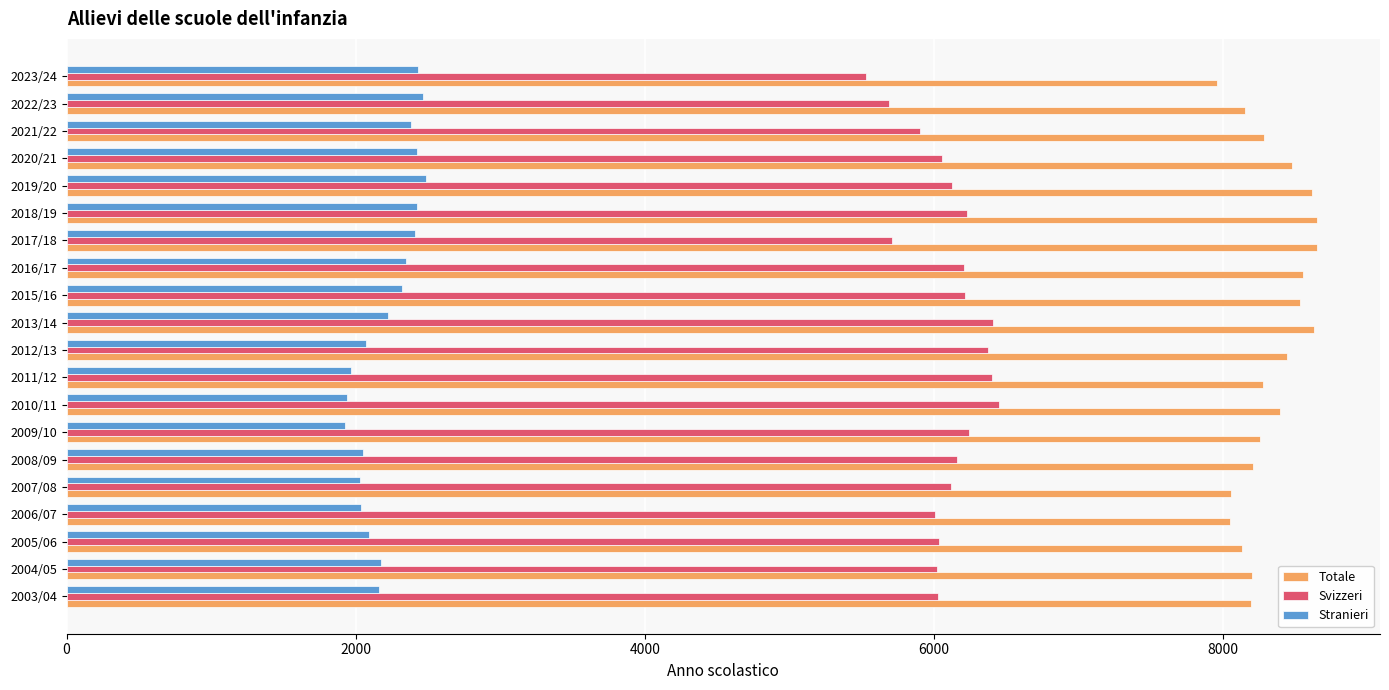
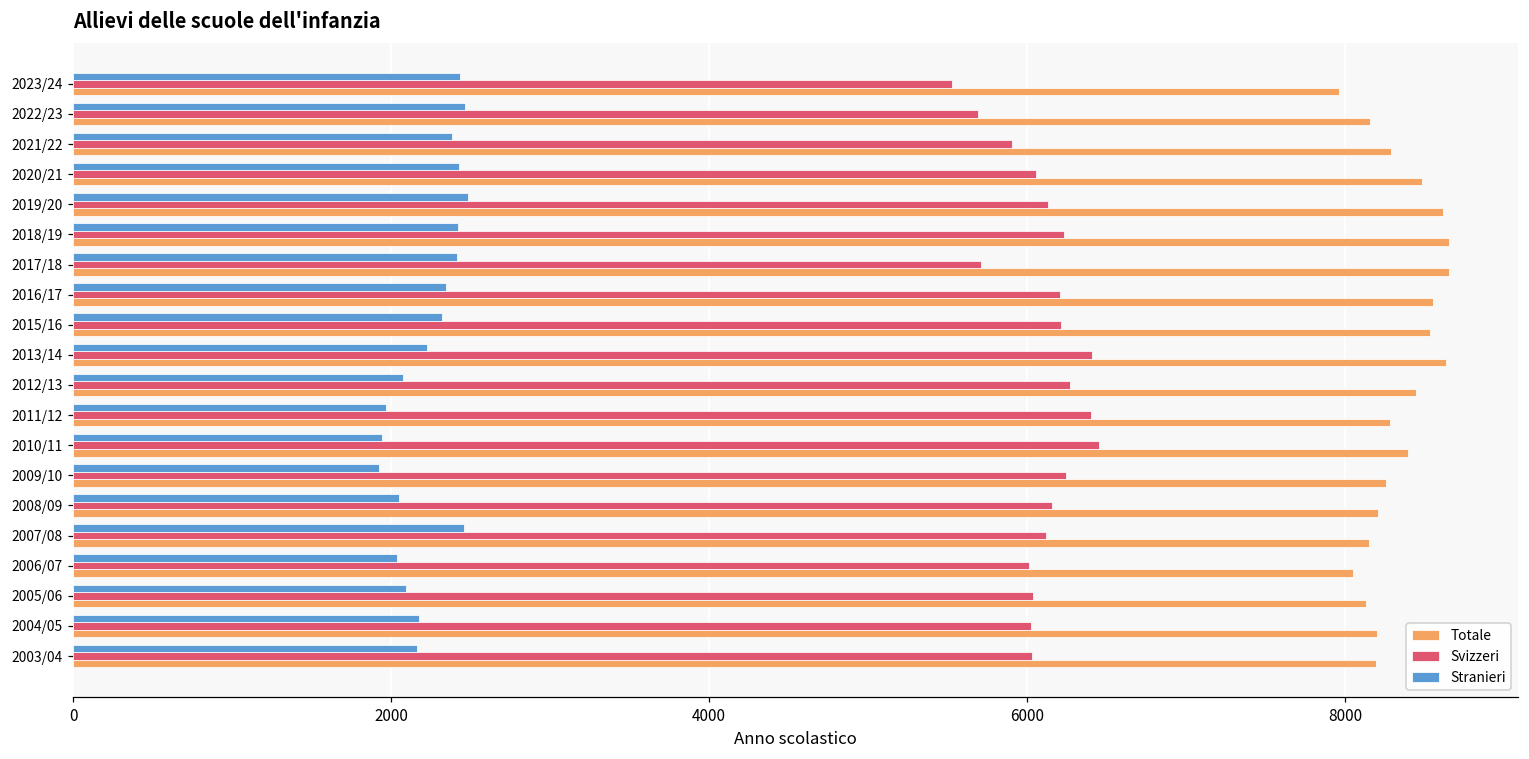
Svizzeri, 2012/13: 6370 -> 6270
Stranieri, 2007/08: 2030 -> 2460
Totale, 2007/08: 8060 -> 8150
